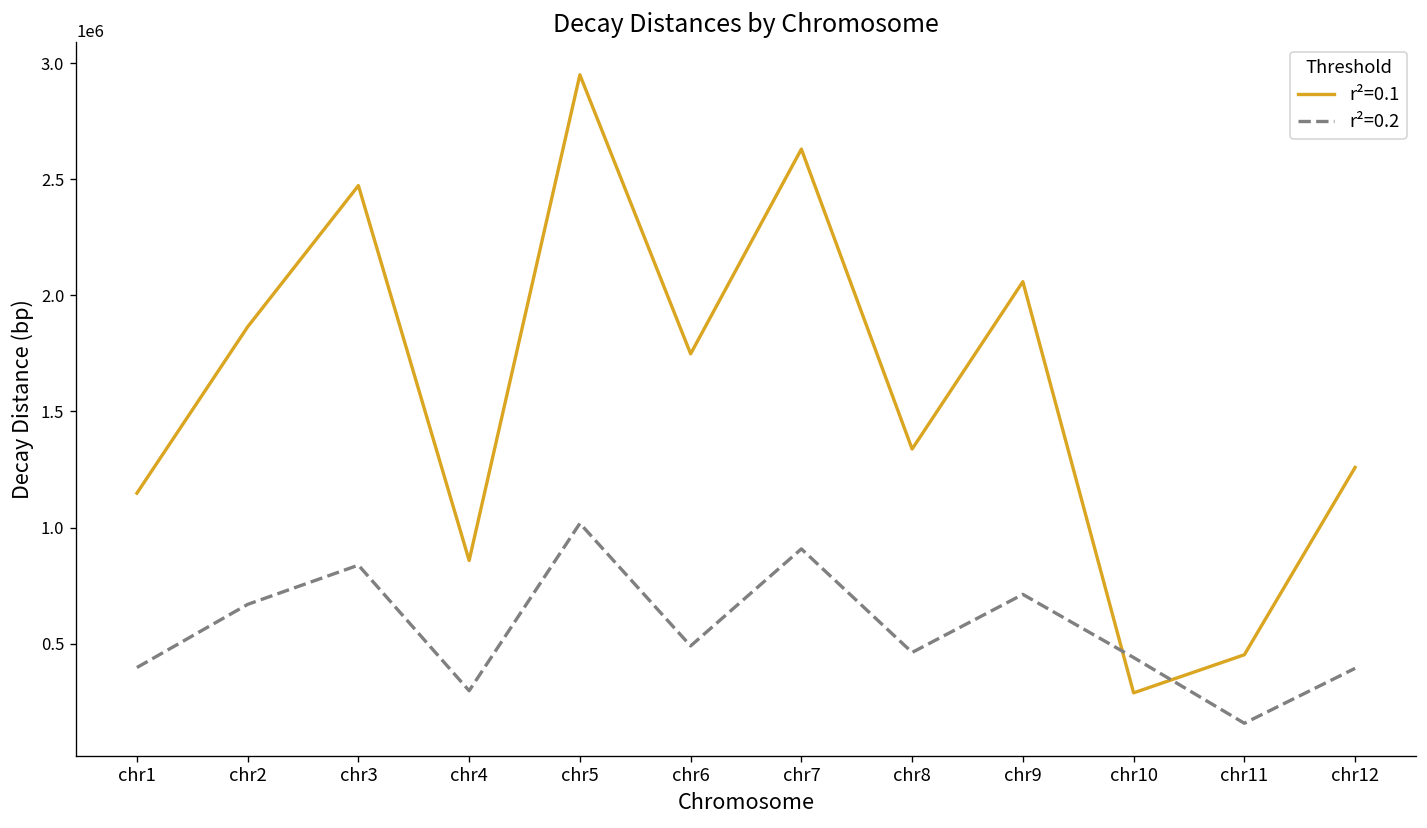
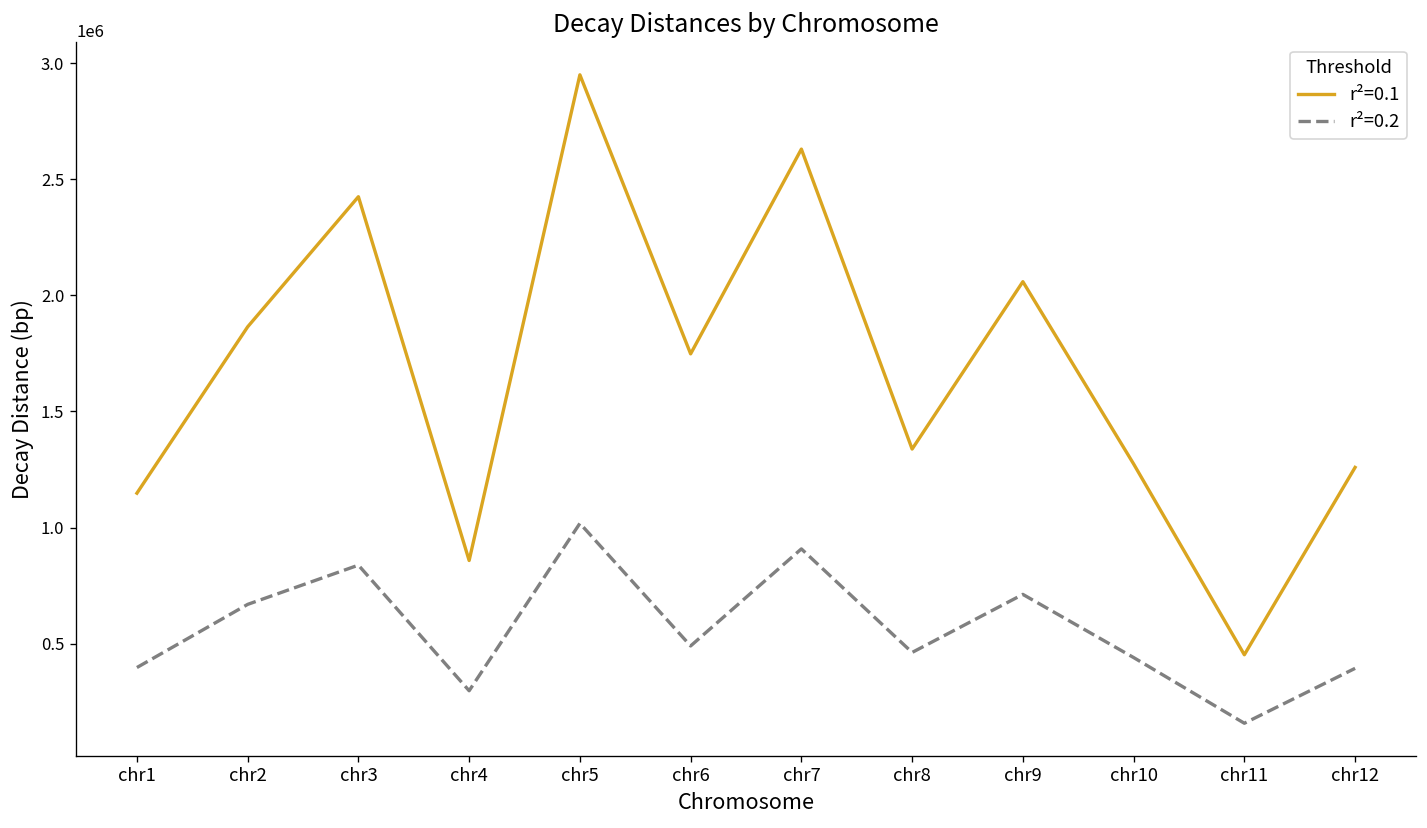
r²=0.1, chr3: 2470000 -> 2430000
r²=0.1, chr10: 290000 -> 1270000
